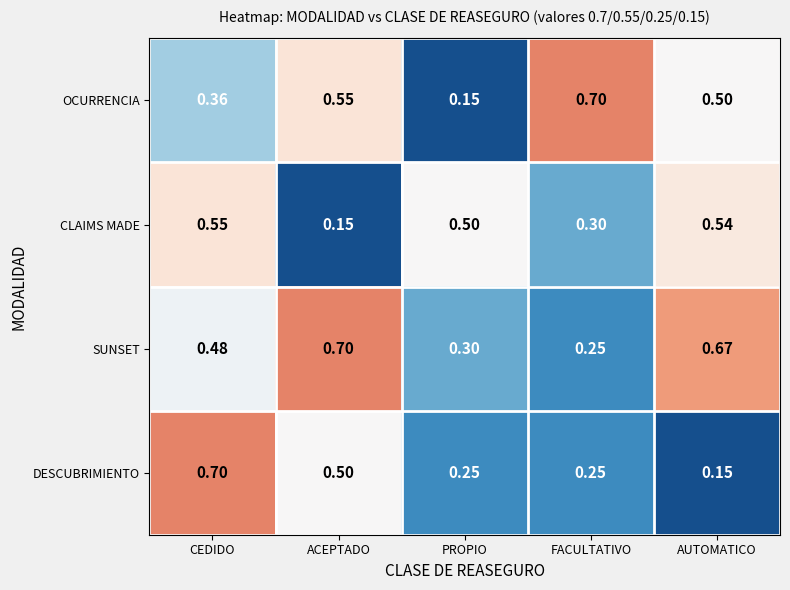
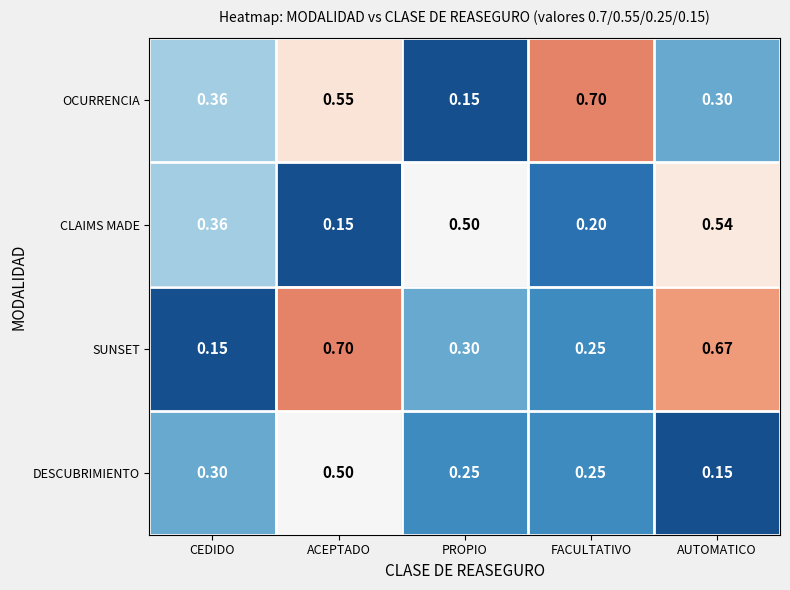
OCURRENCIA, AUTOMATICO: 0.50 -> 0.30
CLAIMS MADE, CEDIDO: 0.55 -> 0.36
CLAIMS MADE, FACULTATIVO: 0.30 -> 0.20
SUNSET, CEDIDO: 0.48 -> 0.15
DESCUBRIMIENTO, CEDIDO: 0.70 -> 0.30
